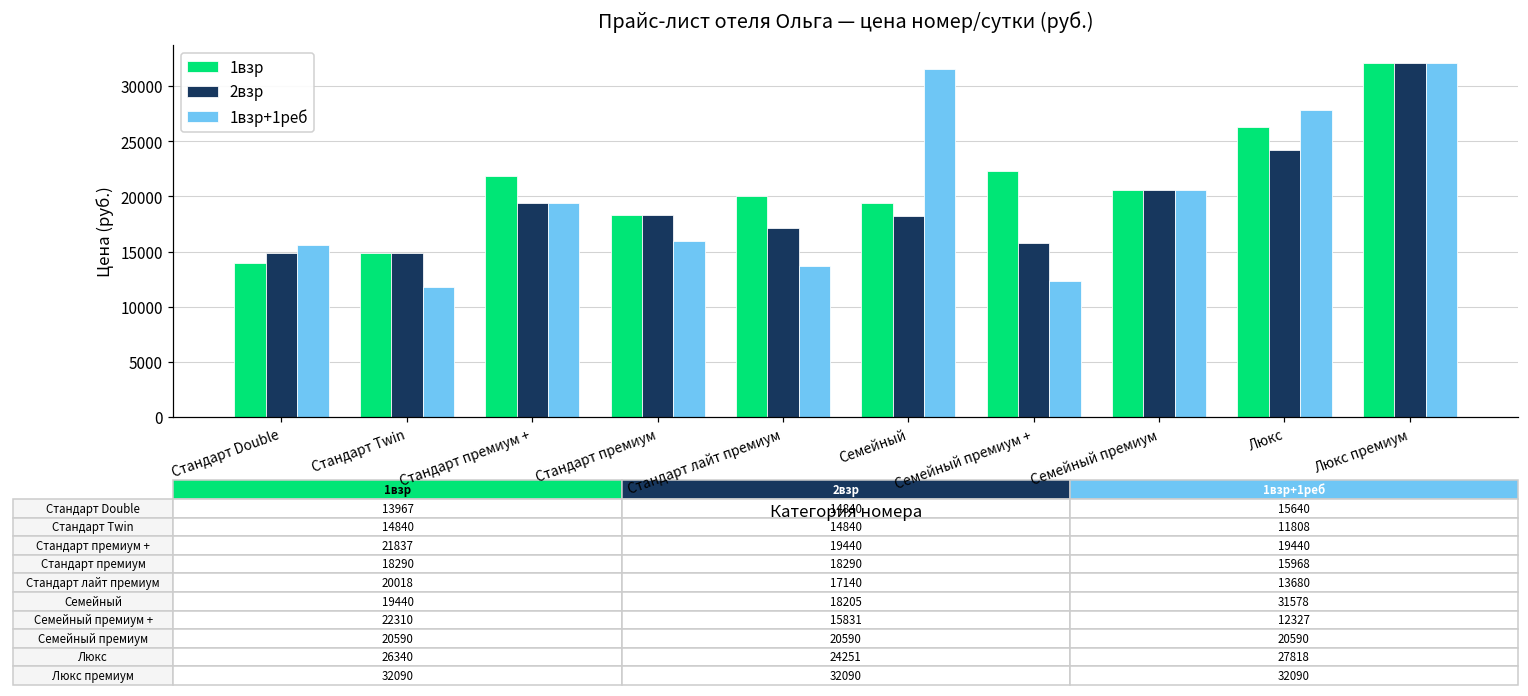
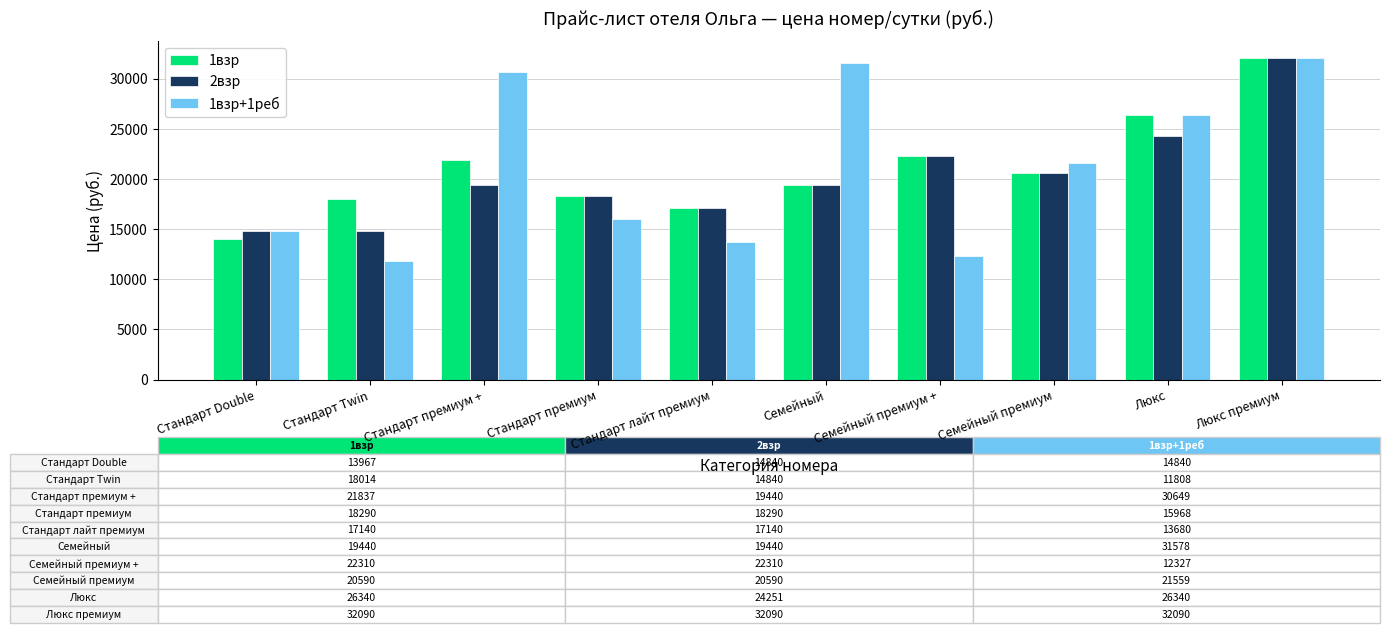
1взр+1реб, Стандарт Double: 15640 -> 14840
1взр, Стандарт Twin: 14840 -> 18014
1взр+1реб, Стандарт премиум +: 19440 -> 30649
1взр, Стандарт лайт премиум: 20018 -> 17140
2взр, Cемейный: 18205 -> 19440
2взр, Cемейный премиум +: 15831 -> 22310
1взр+1реб, Cемейный премиум: 20590 -> 21559
1взр+1реб, Люкс: 27818 -> 26340
